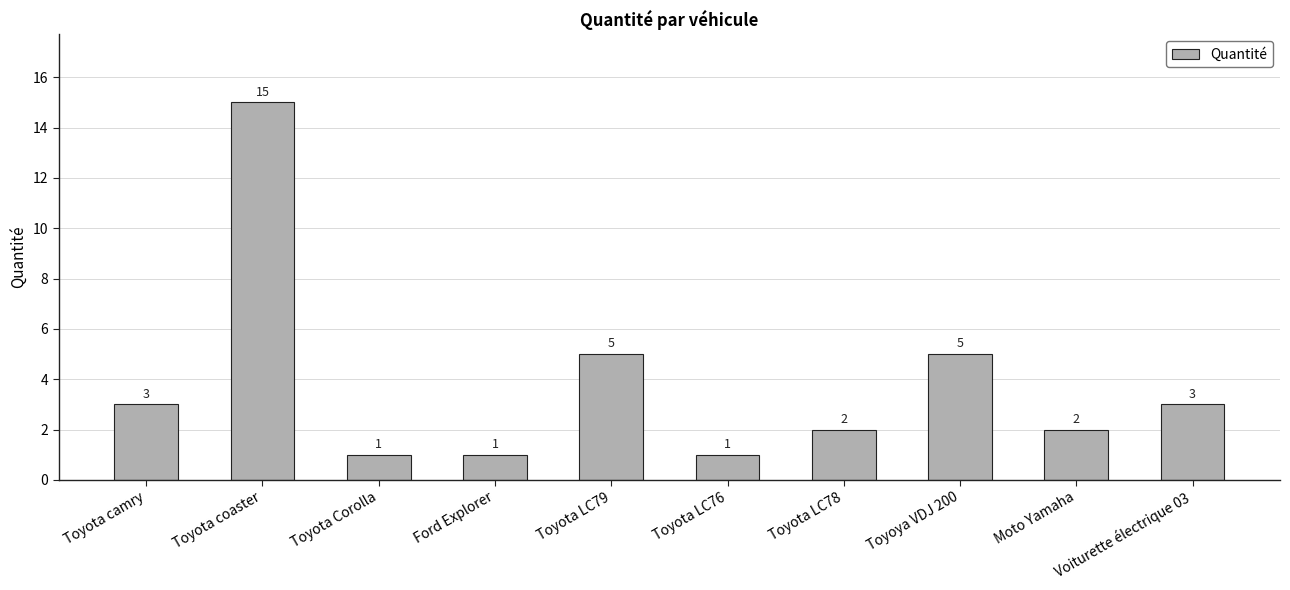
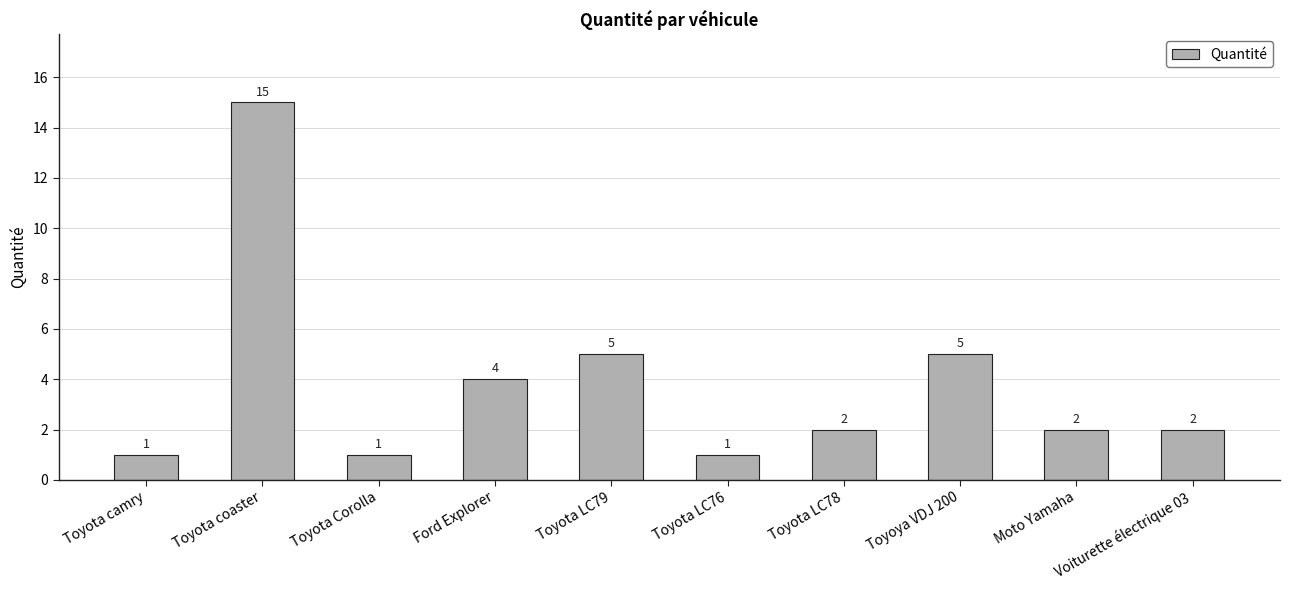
Toyota camry: 3 -> 1
Ford Explorer: 1 -> 4
Voiturette électrique 03: 3 -> 2
